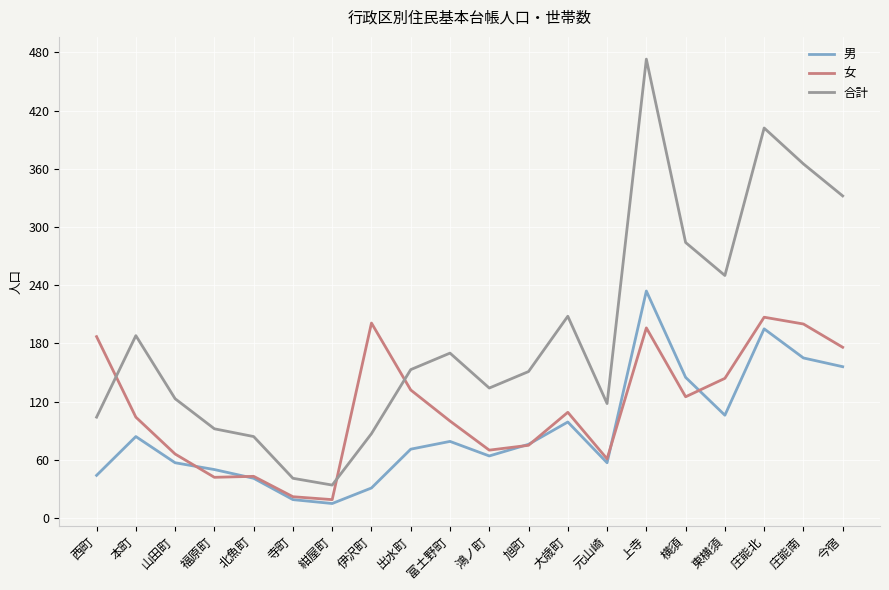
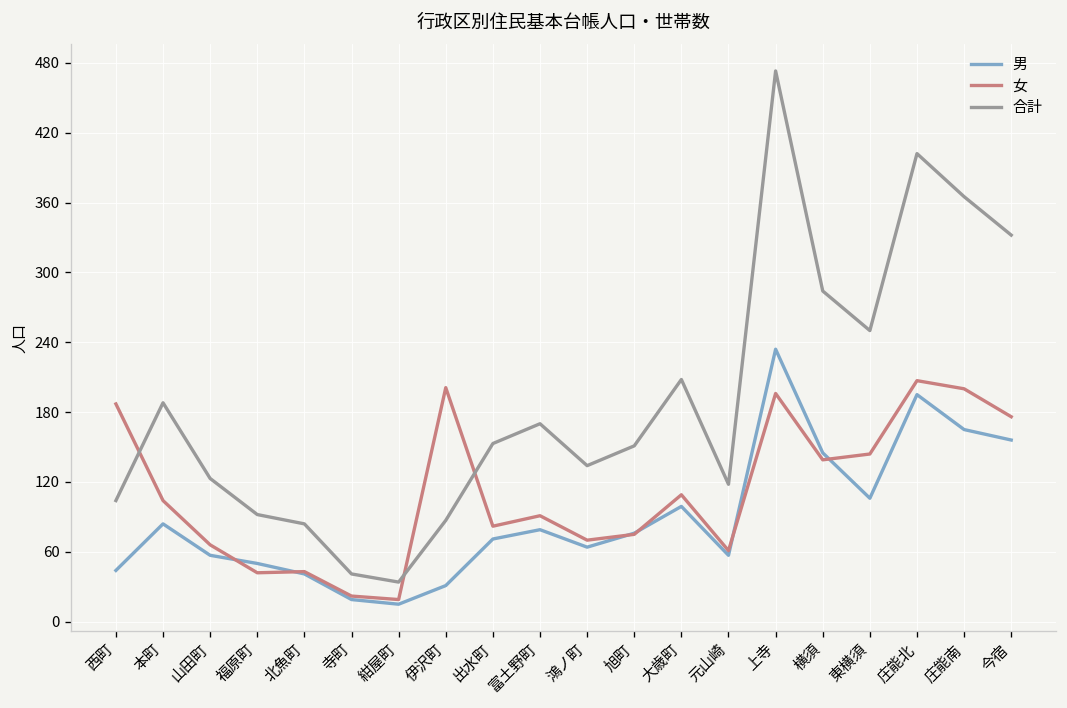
女, 出水町: 130 -> 80
女, 富土野町: 100 -> 90
女, 横須: 130 -> 140
